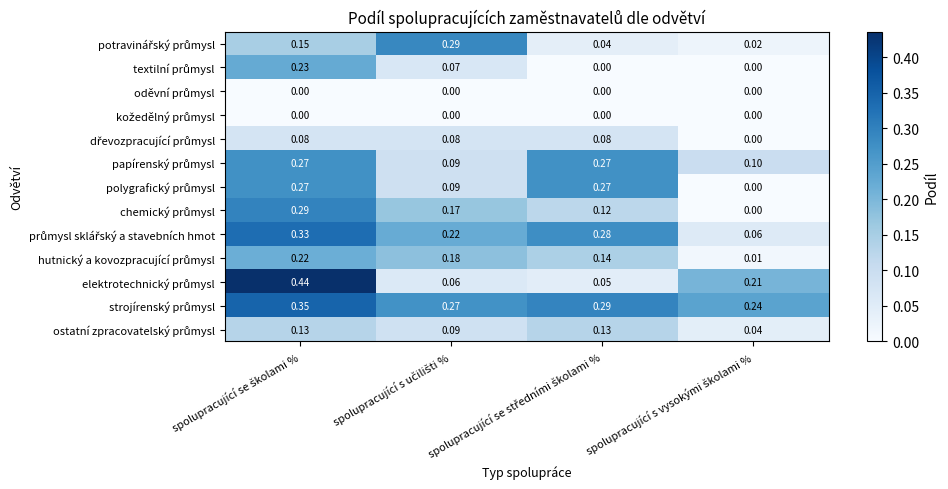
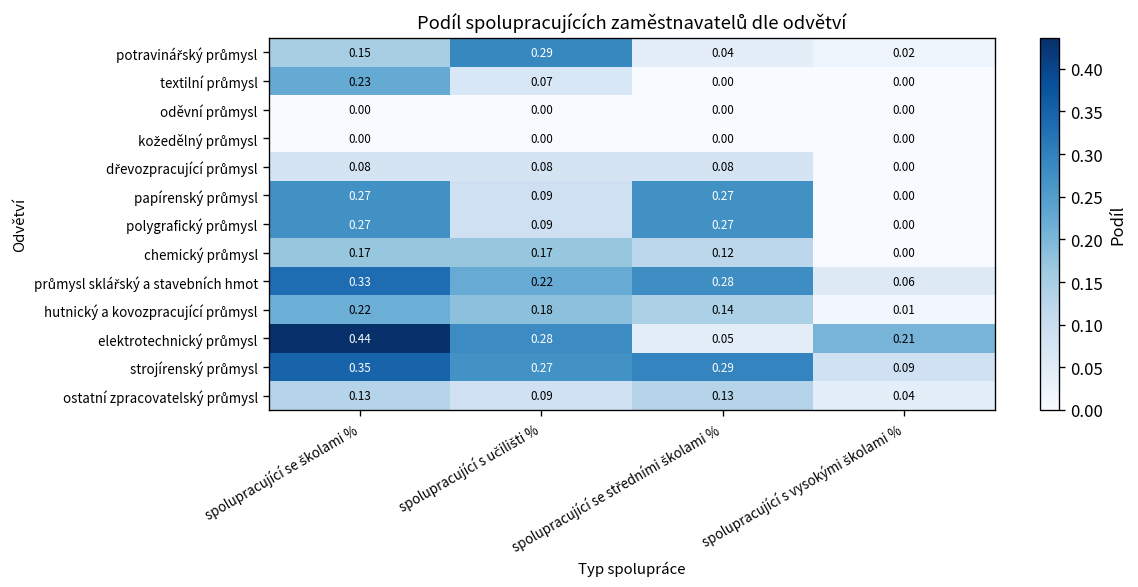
papírenský průmysl, spolupracující s vysokými školami %: 0.10 -> 0.00
chemický průmysl, spolupracující se školami %: 0.29 -> 0.17
elektrotechnický průmysl, spolupracující s učilišti %: 0.06 -> 0.28
strojírenský průmysl, spolupracující s vysokými školami %: 0.24 -> 0.09
